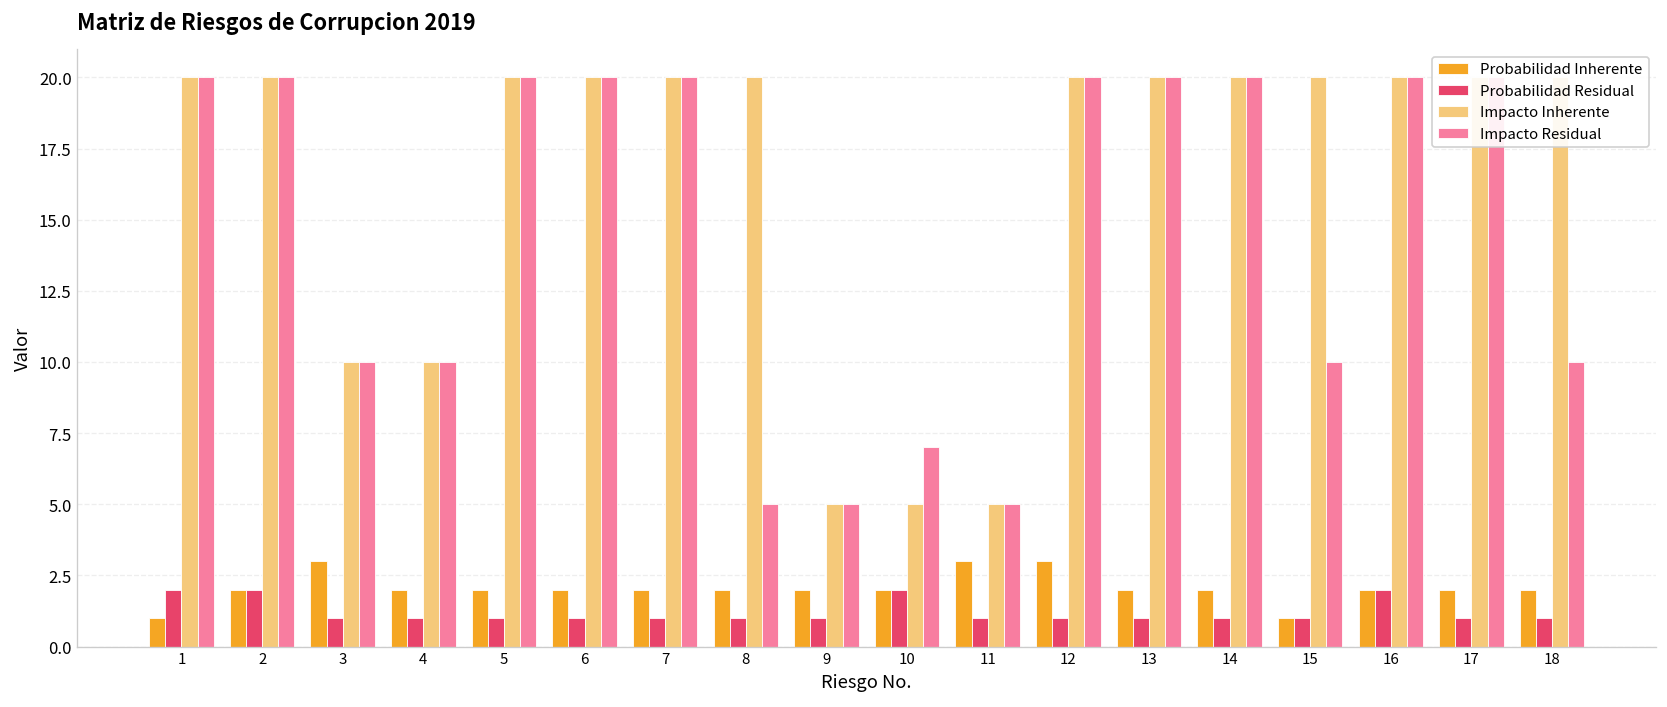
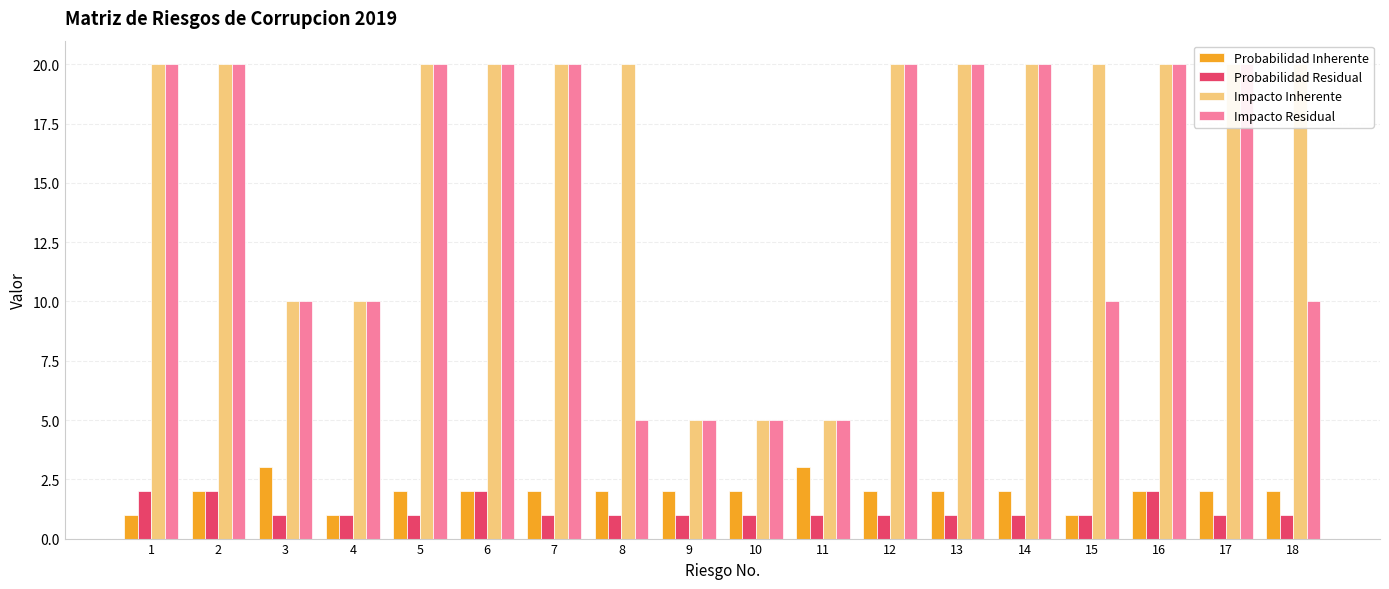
Probabilidad Inherente, 4: 2 -> 1
Probabilidad Residual, 6: 1 -> 2
Probabilidad Residual, 10: 2 -> 1
Impacto Residual, 10: 7 -> 5
Probabilidad Inherente, 12: 3 -> 2
